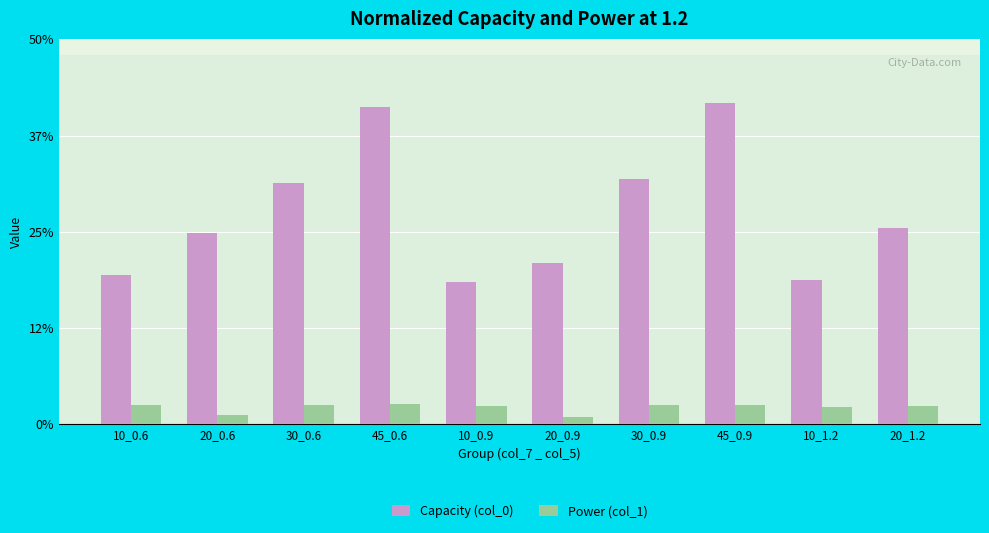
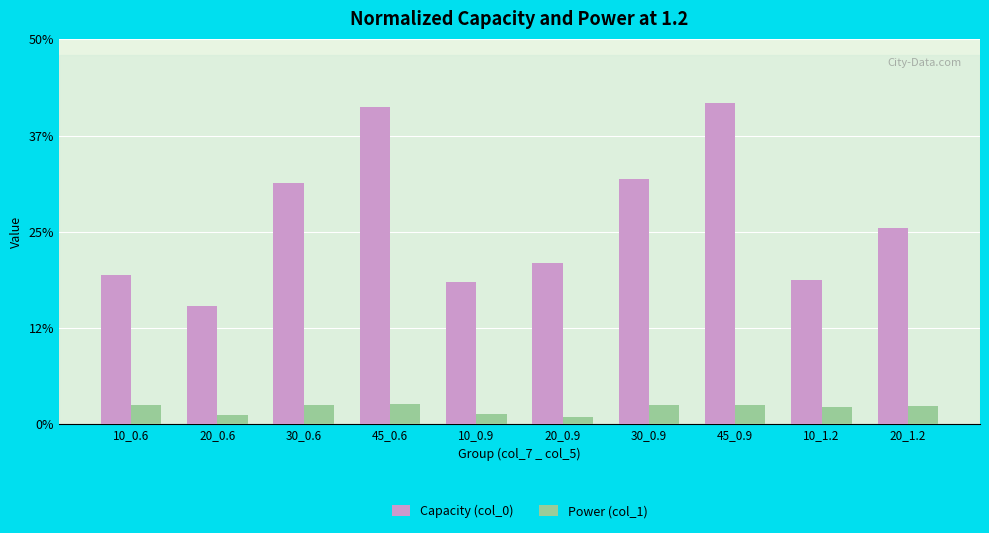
Capacity (col_0), 20_0.6: 25% -> 15%
Power (col_1), 10_0.9: 2% -> 1%
